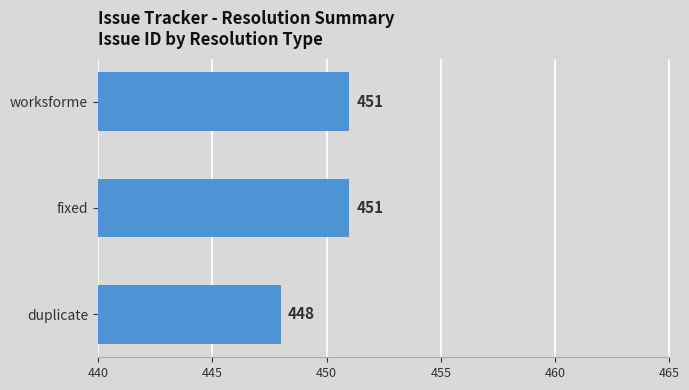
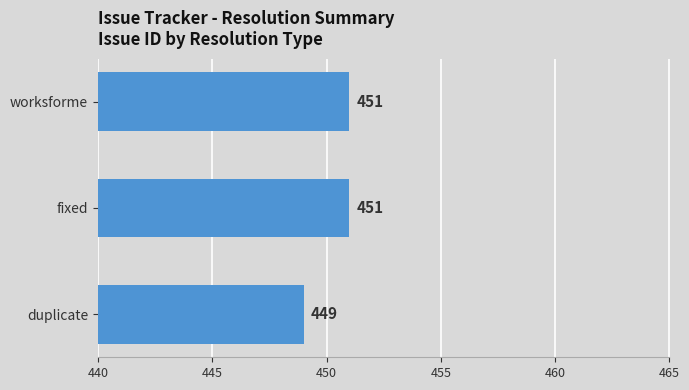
duplicate: 448 -> 449
